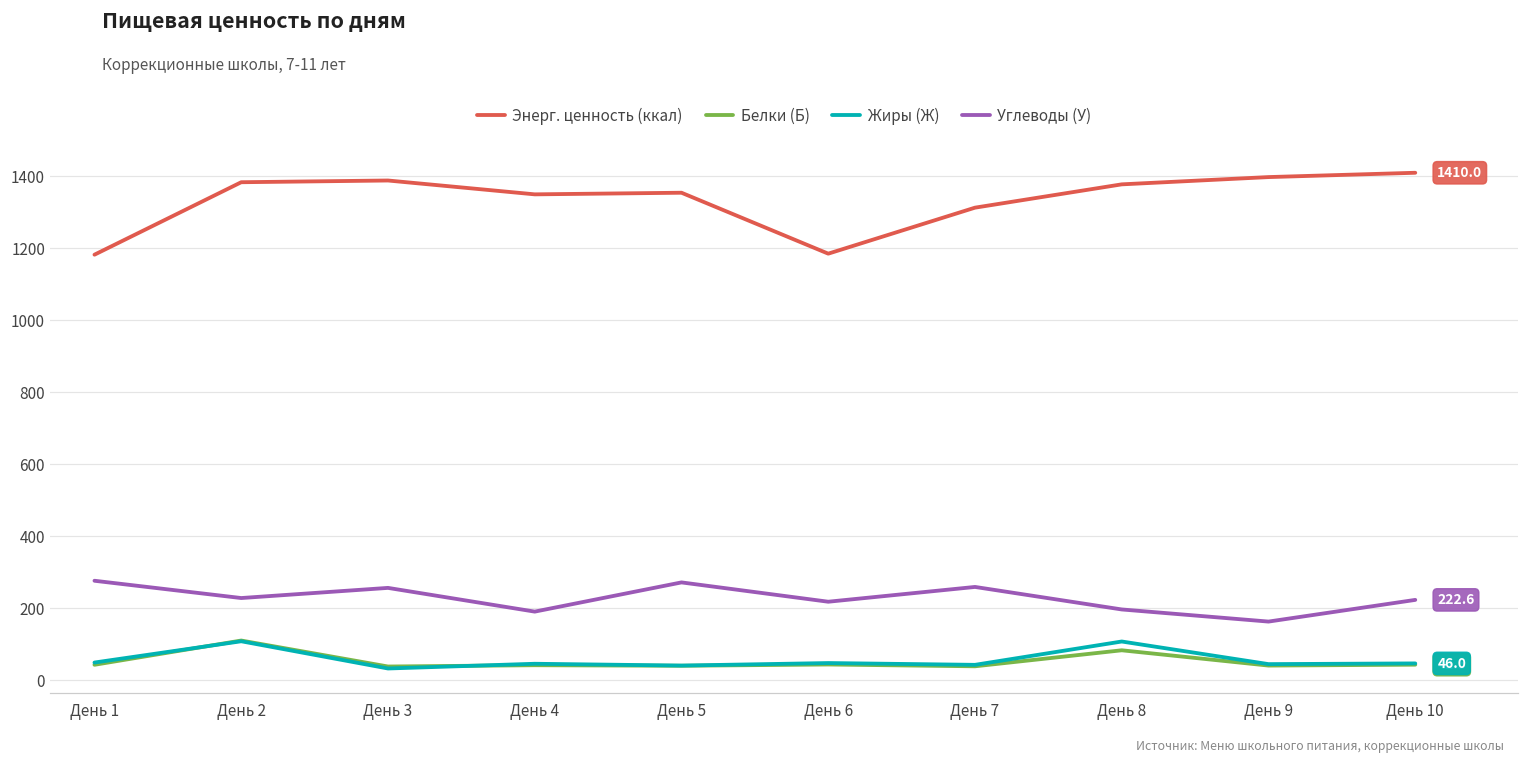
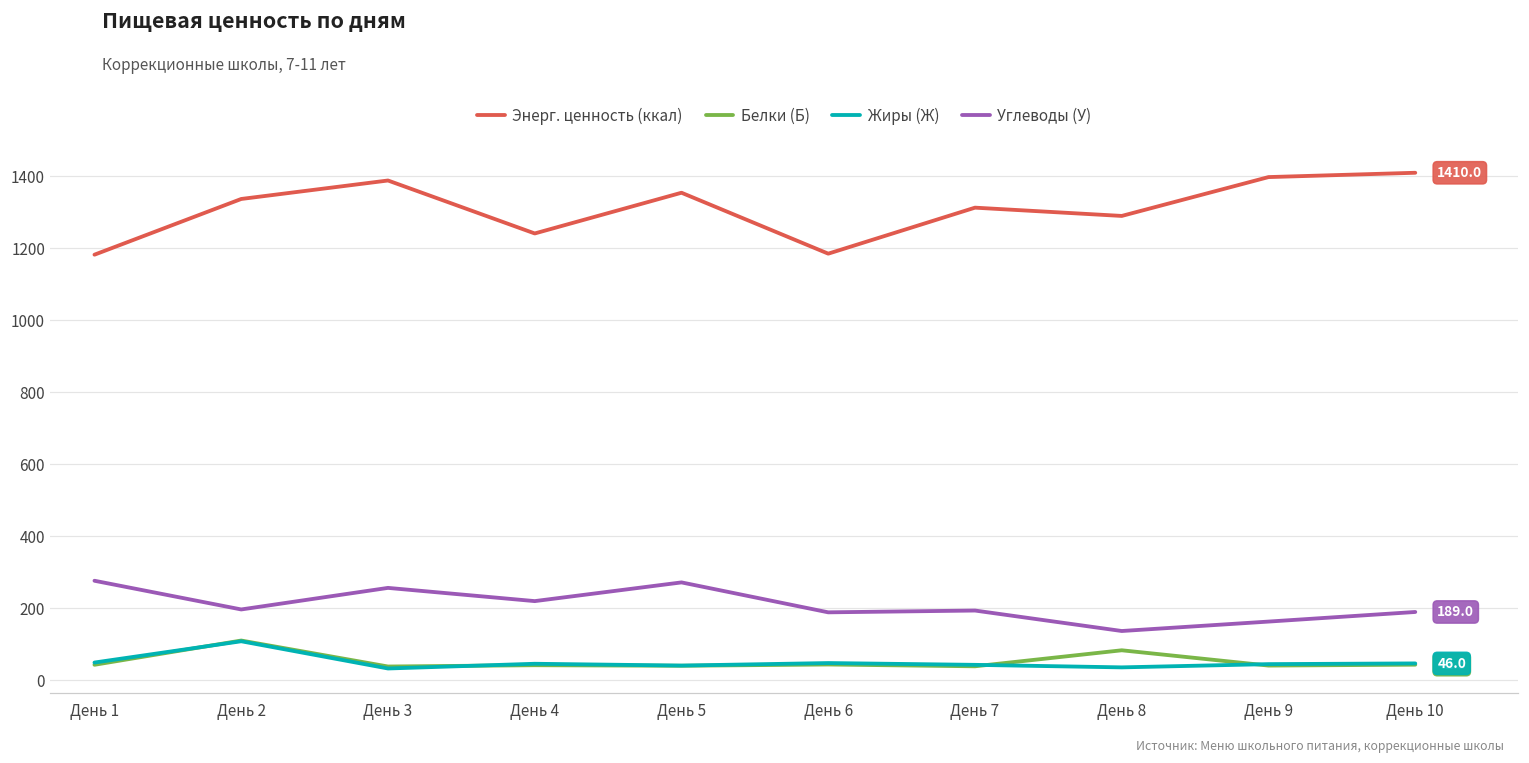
Энерг. ценность (ккал), День 2: 1380 -> 1340
Углеводы (У), День 2: 230 -> 200
Энерг. ценность (ккал), День 4: 1350 -> 1240
Углеводы (У), День 4: 190 -> 220
Углеводы (У), День 6: 220 -> 190
Углеводы (У), День 7: 260 -> 190
Энерг. ценность (ккал), День 8: 1380 -> 1290
Жиры (Ж), День 8: 110 -> 40
Углеводы (У), День 8: 200 -> 140
Углеводы (У), День 10: 222.6 -> 189.0
